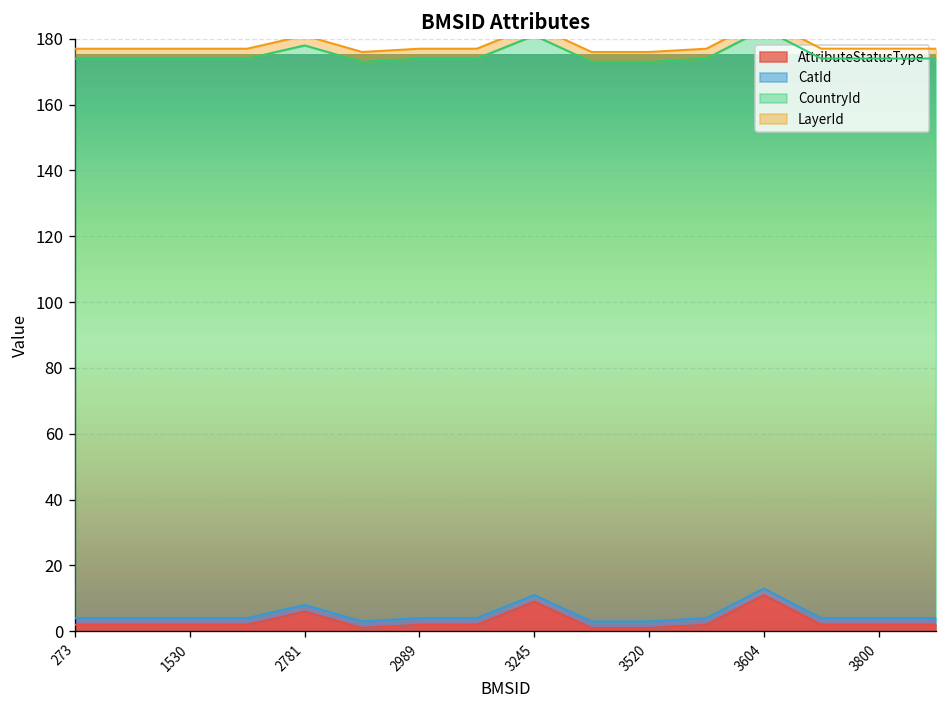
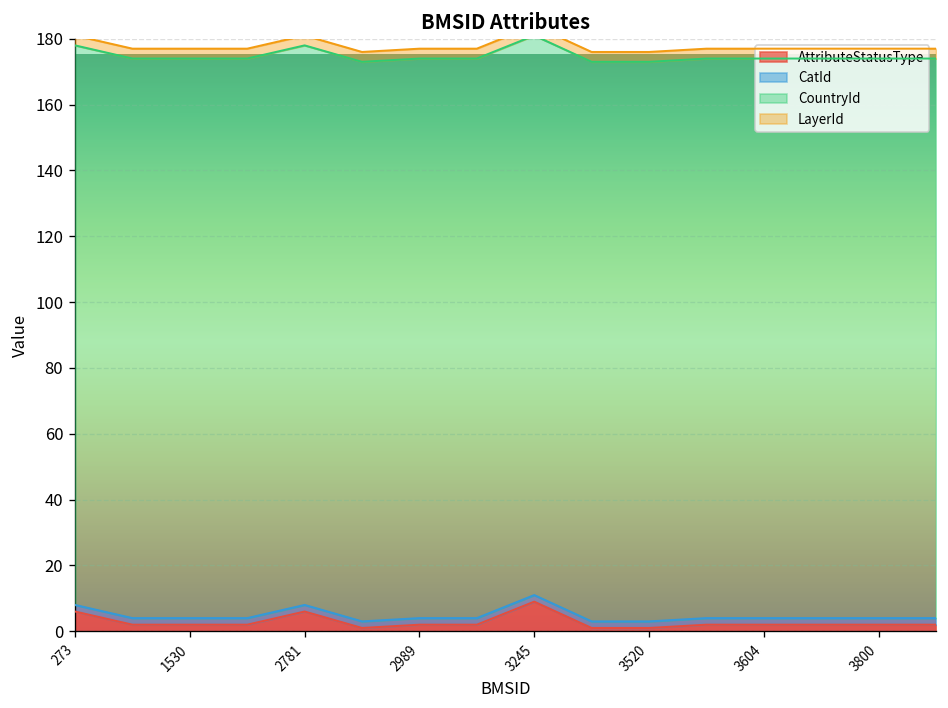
AttributeStatusType, 273: 2 -> 6
AttributeStatusType, 3604: 11 -> 2
